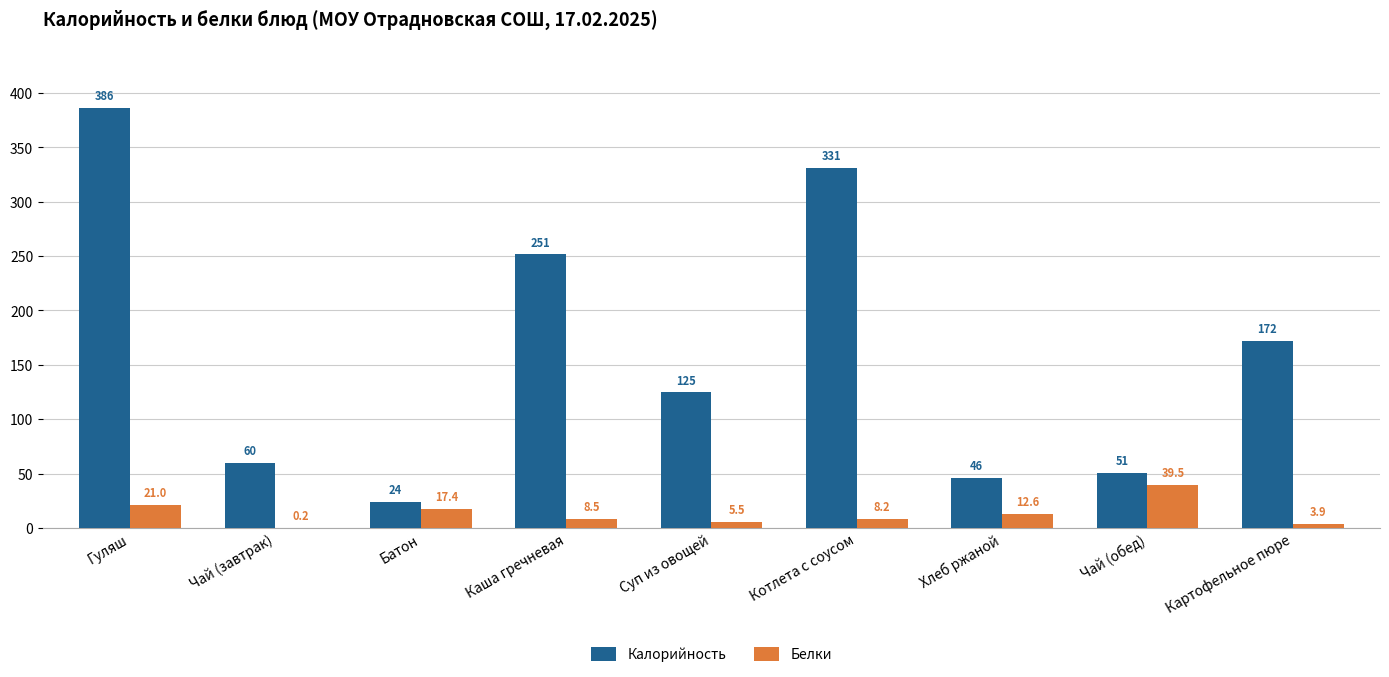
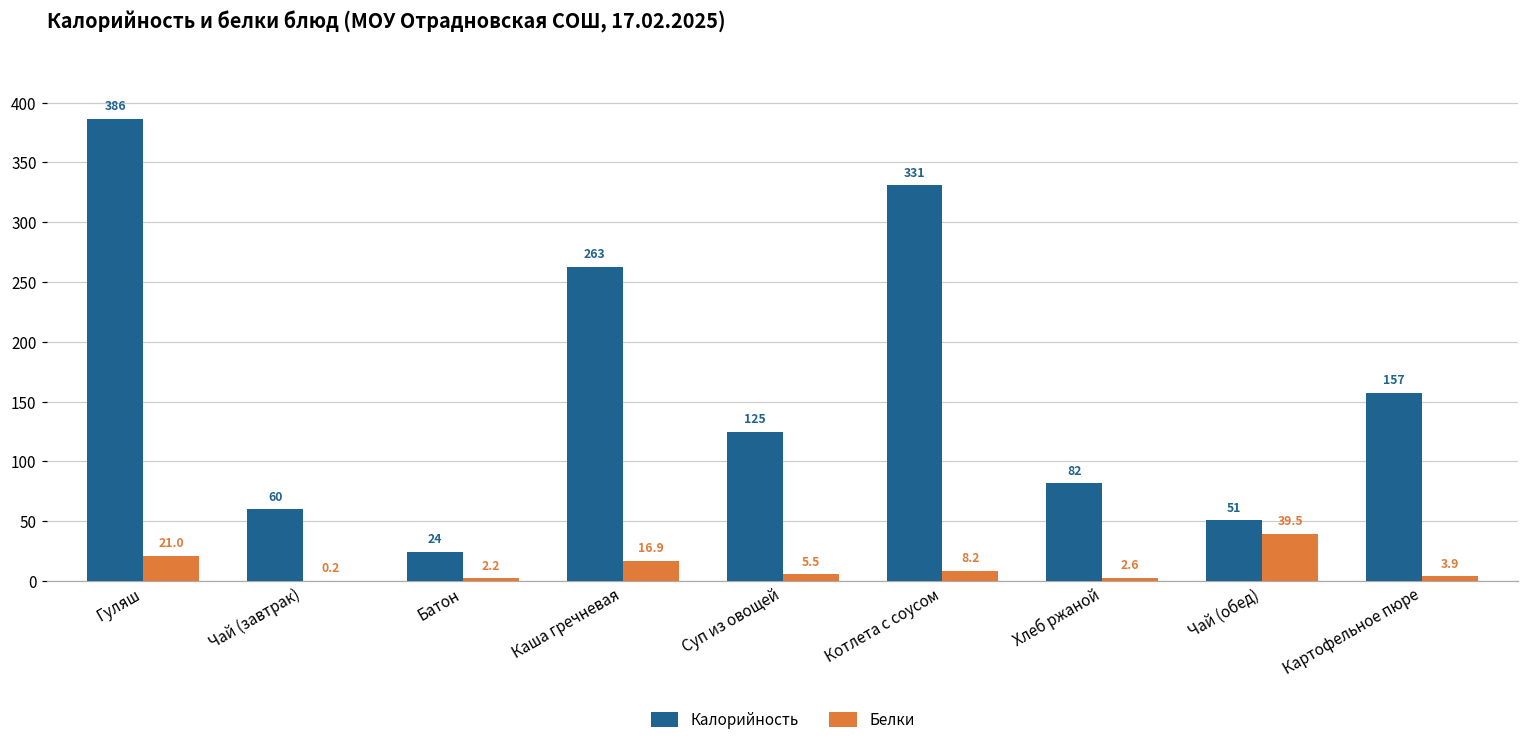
Белки, Батон: 17.4 -> 2.2
Калорийность, Каша гречневая: 251 -> 263
Белки, Каша гречневая: 8.5 -> 16.9
Калорийность, Хлеб ржаной: 46 -> 82
Белки, Хлеб ржаной: 12.6 -> 2.6
Калорийность, Картофельное пюре: 172 -> 157
